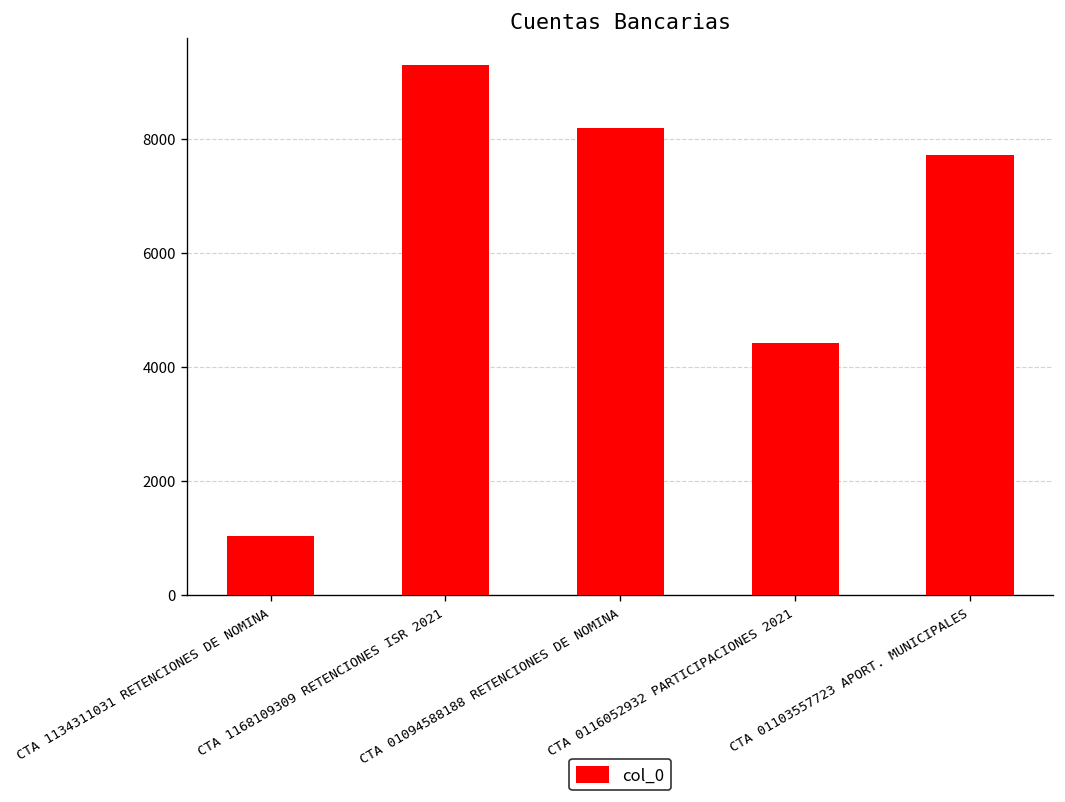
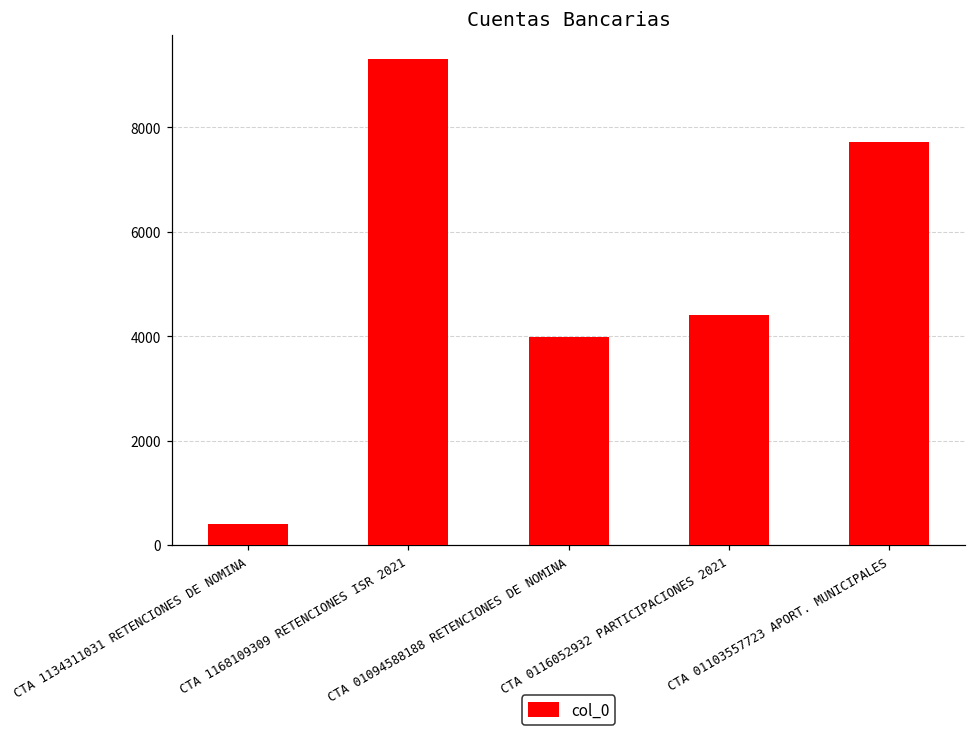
CTA 1134311031 RETENCIONES DE NOMINA: 1000 -> 400
CTA 01094588188 RETENCIONES DE NOMINA: 8200 -> 4000
